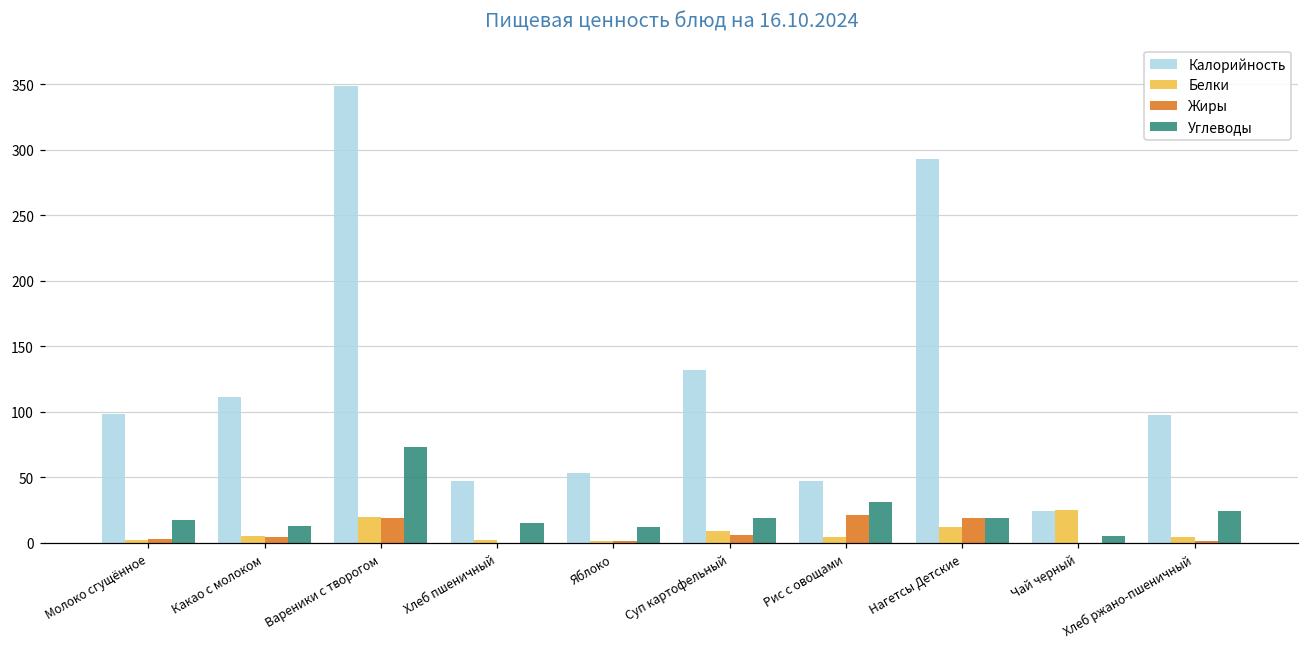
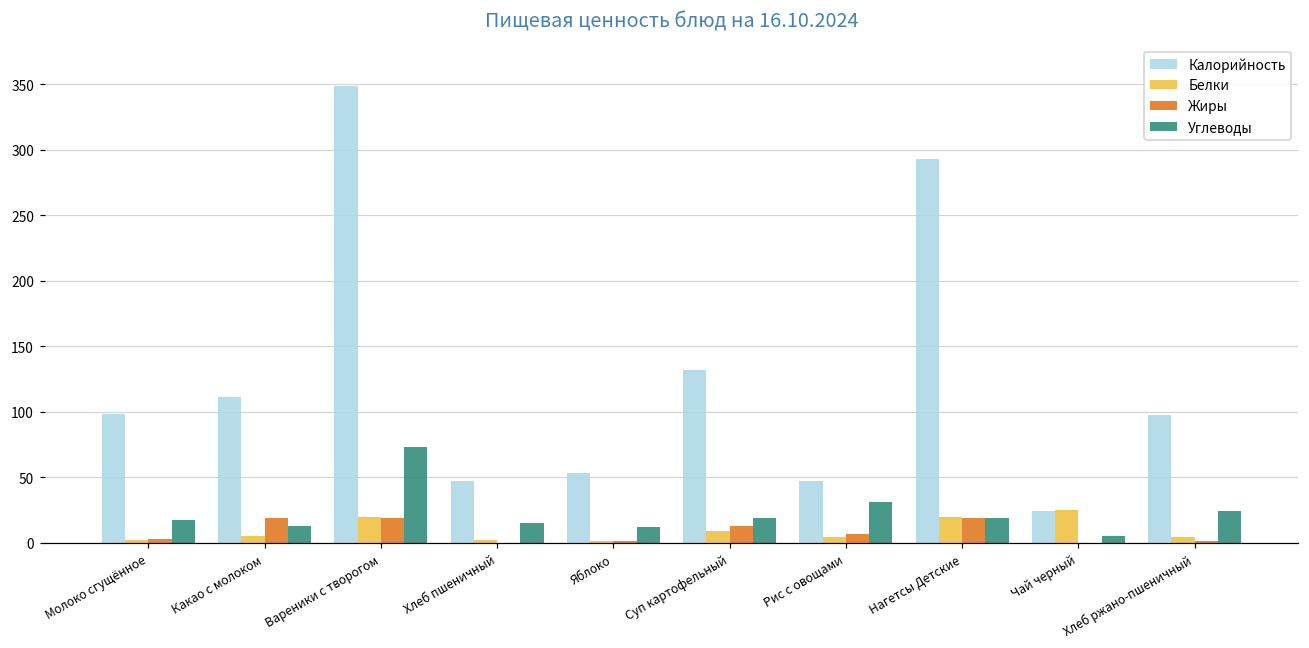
Жиры, Какао с молоком: 4 -> 19
Жиры, Суп картофельный: 6 -> 13
Жиры, Рис с овощами: 21 -> 7
Белки, Нагетсы Детские: 12 -> 20
